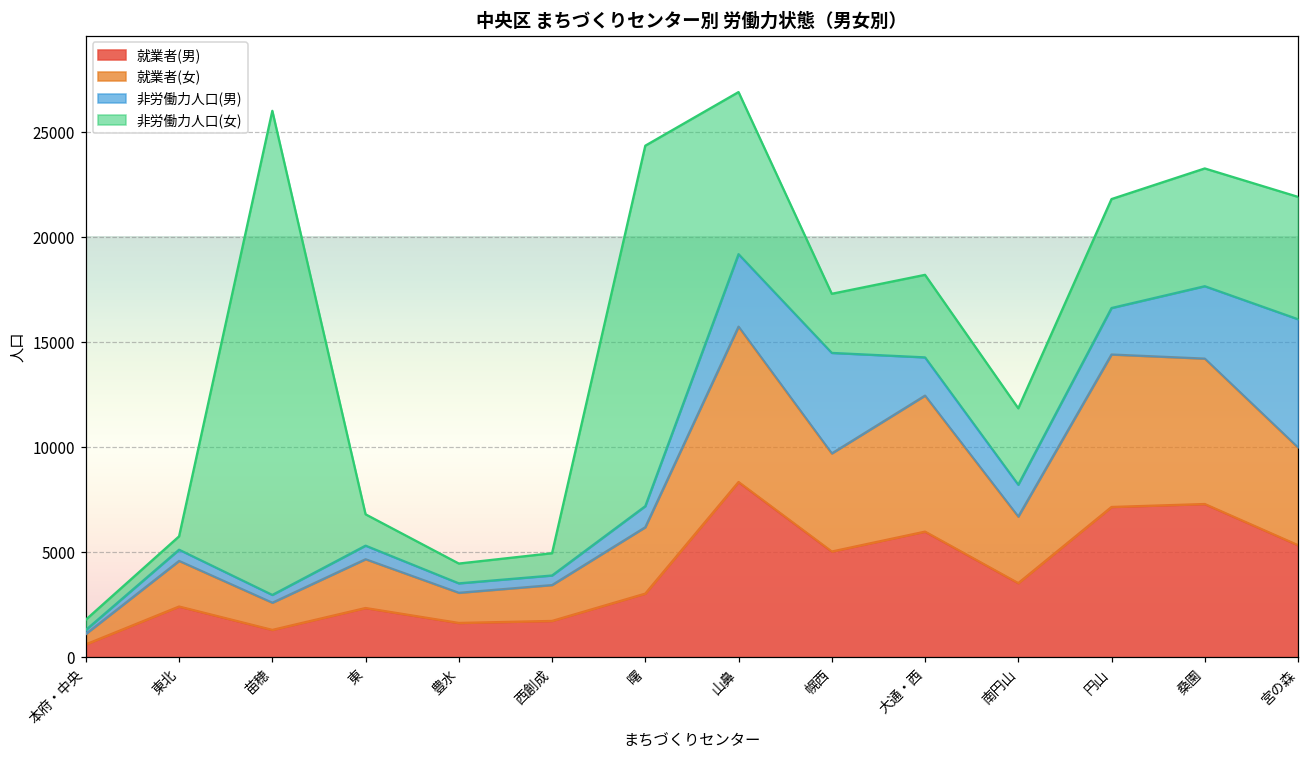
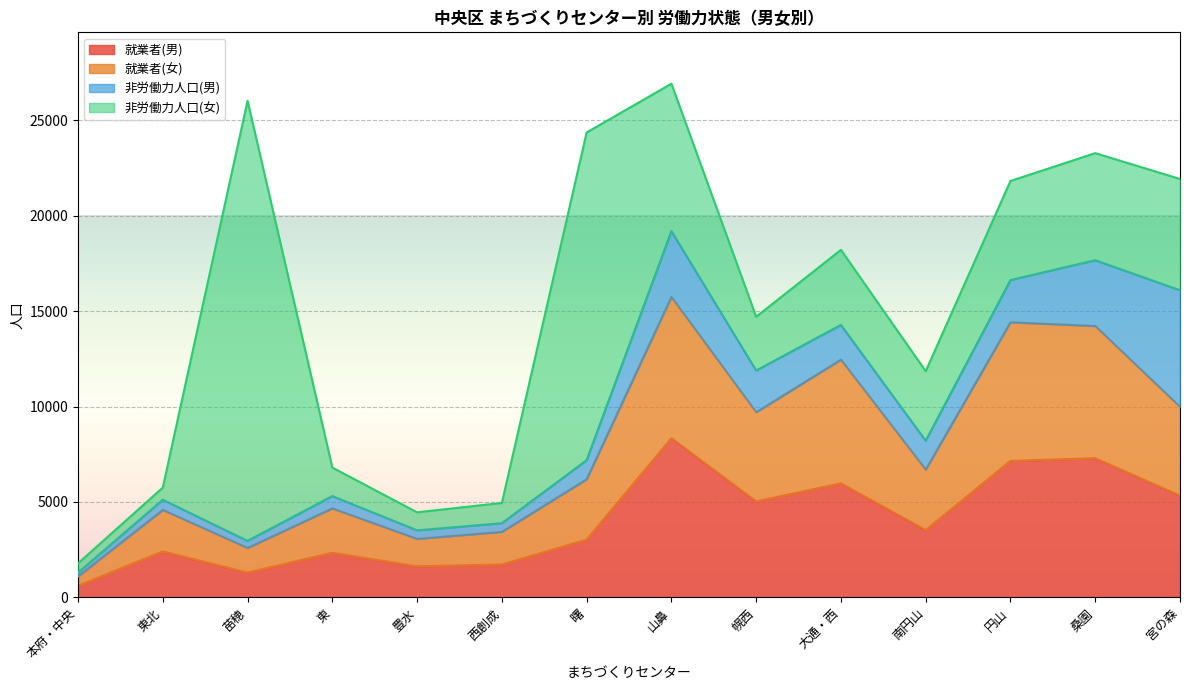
非労働力人口(男), 幌西: 4800 -> 2200
